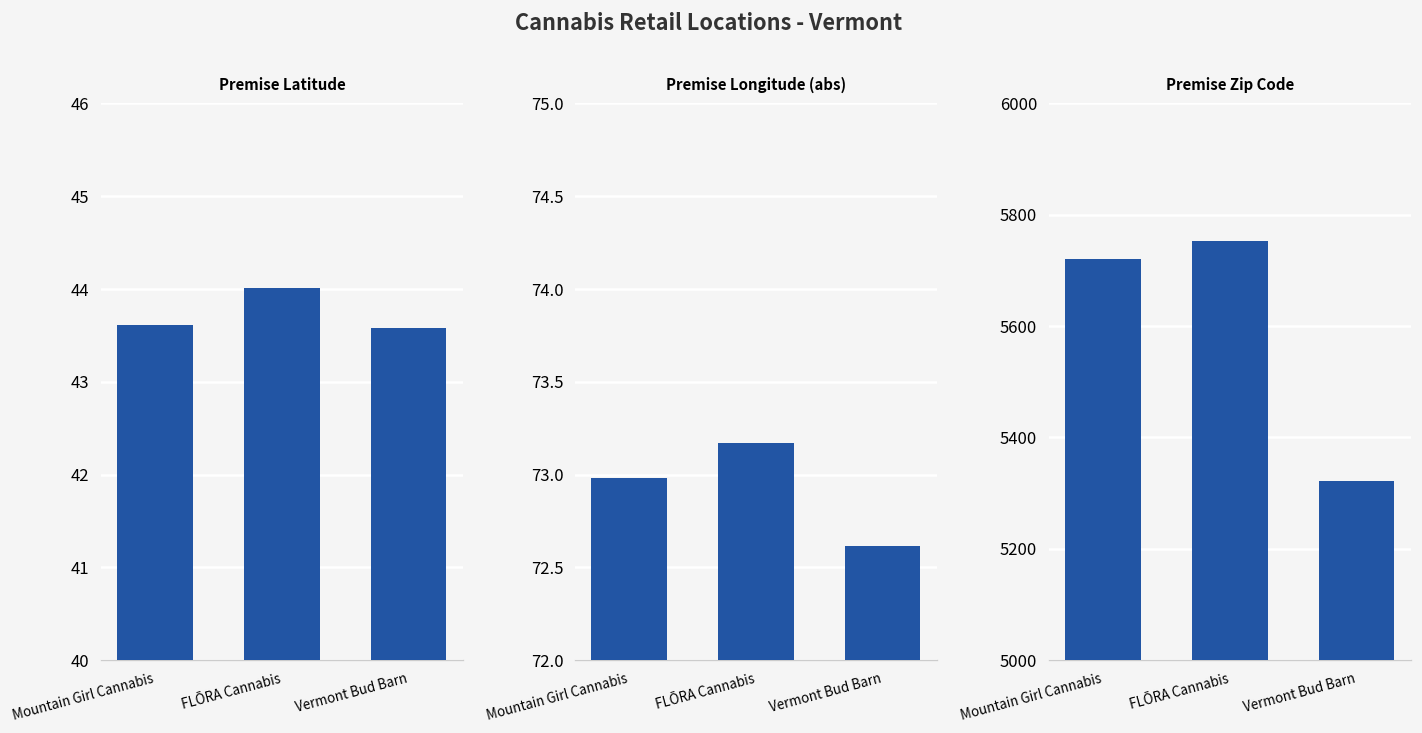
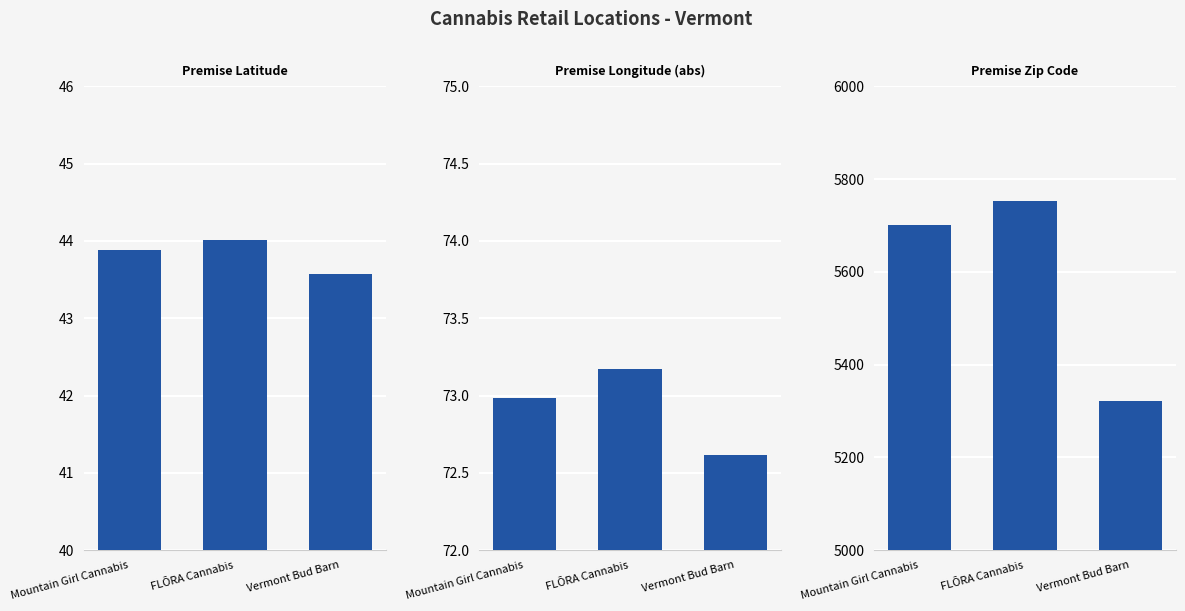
Premise Latitude, Mountain Girl Cannabis: 43.6 -> 43.9
Premise Zip Code, Mountain Girl Cannabis: 5720 -> 5700
